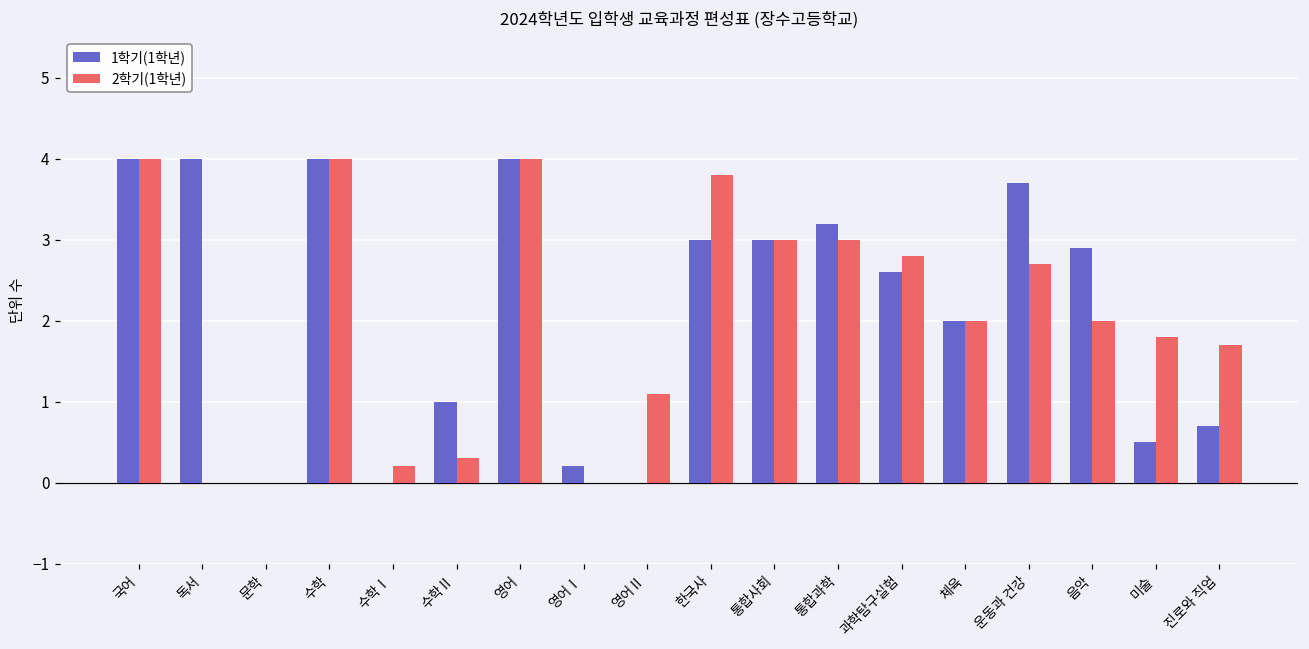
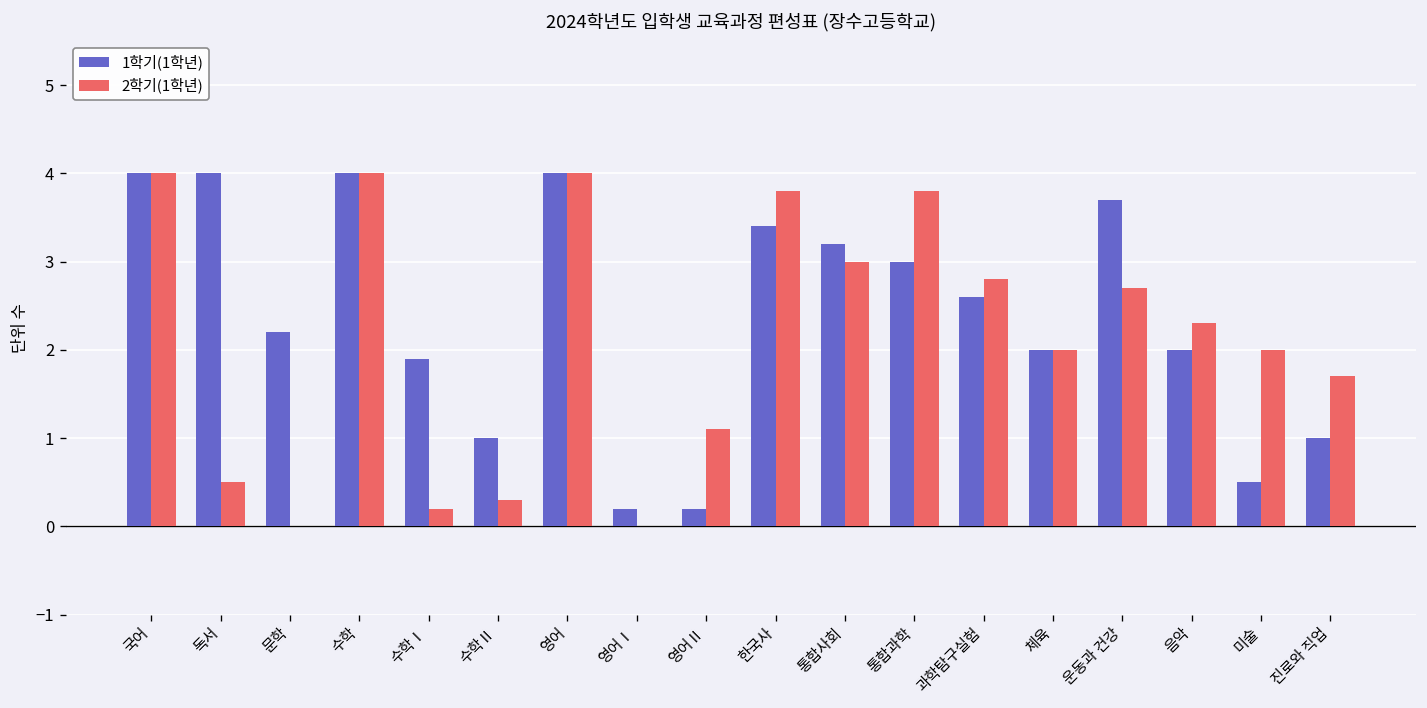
2학기(1학년), 독서: 0.0 -> 0.5
1학기(1학년), 문학: 0.0 -> 2.2
1학기(1학년), 수학Ⅰ: 0.0 -> 1.9
1학기(1학년), 영어Ⅱ: 0.0 -> 0.2
1학기(1학년), 한국사: 3.0 -> 3.4
1학기(1학년), 통합사회: 3.0 -> 3.2
1학기(1학년), 통합과학: 3.2 -> 3.0
2학기(1학년), 통합과학: 3.0 -> 3.8
1학기(1학년), 음악: 2.9 -> 2.0
2학기(1학년), 음악: 2.0 -> 2.3
2학기(1학년), 미술: 1.8 -> 2.0
1학기(1학년), 진로와 직업: 0.7 -> 1.0
